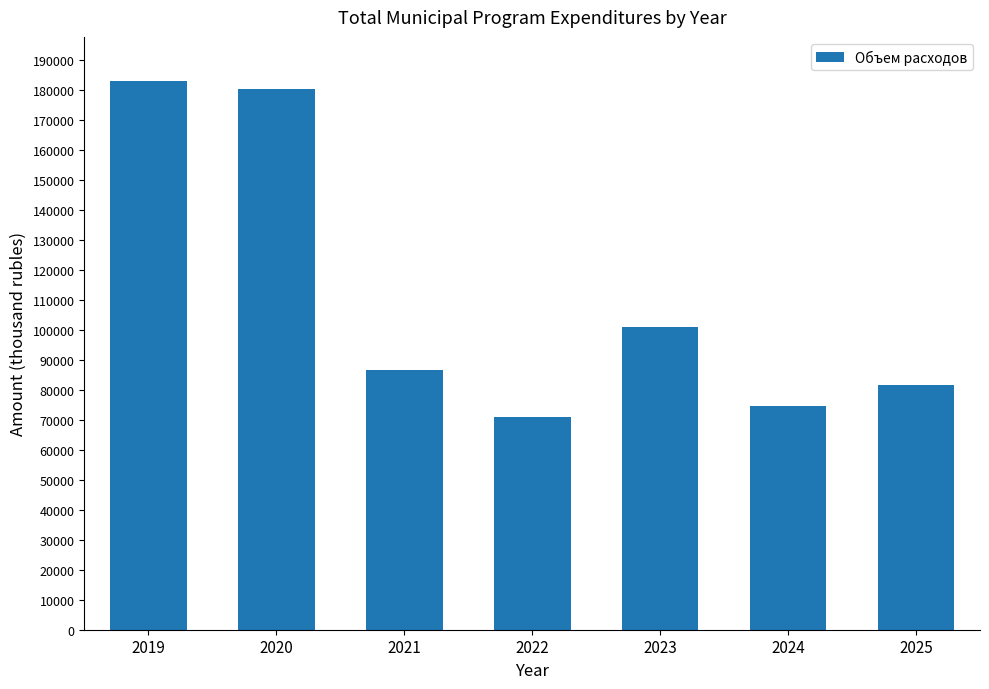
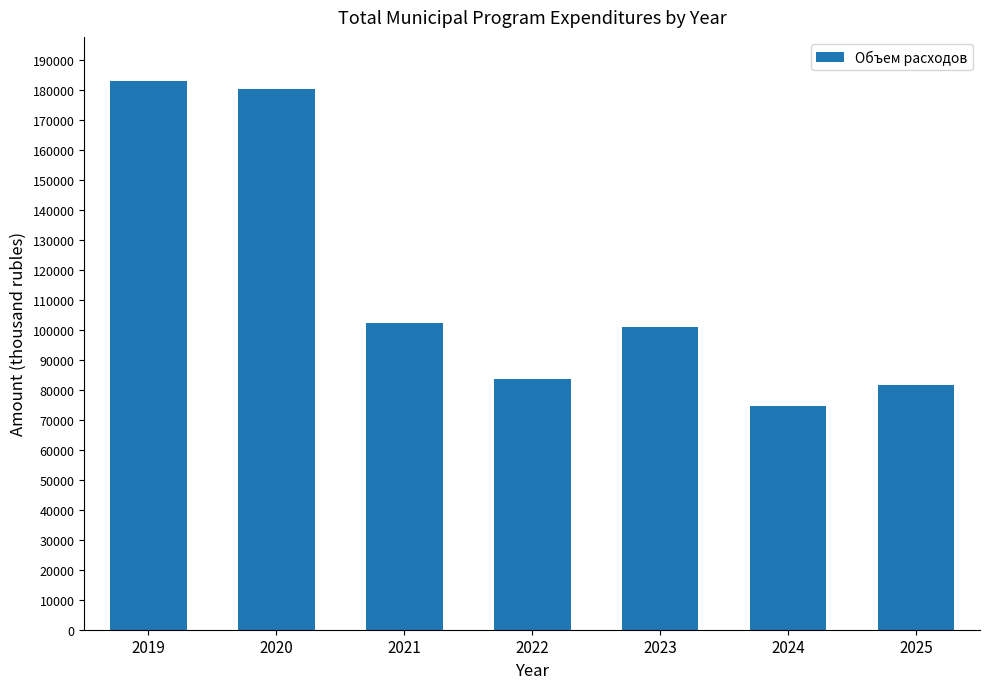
2021: 87000 -> 102000
2022: 71000 -> 84000
